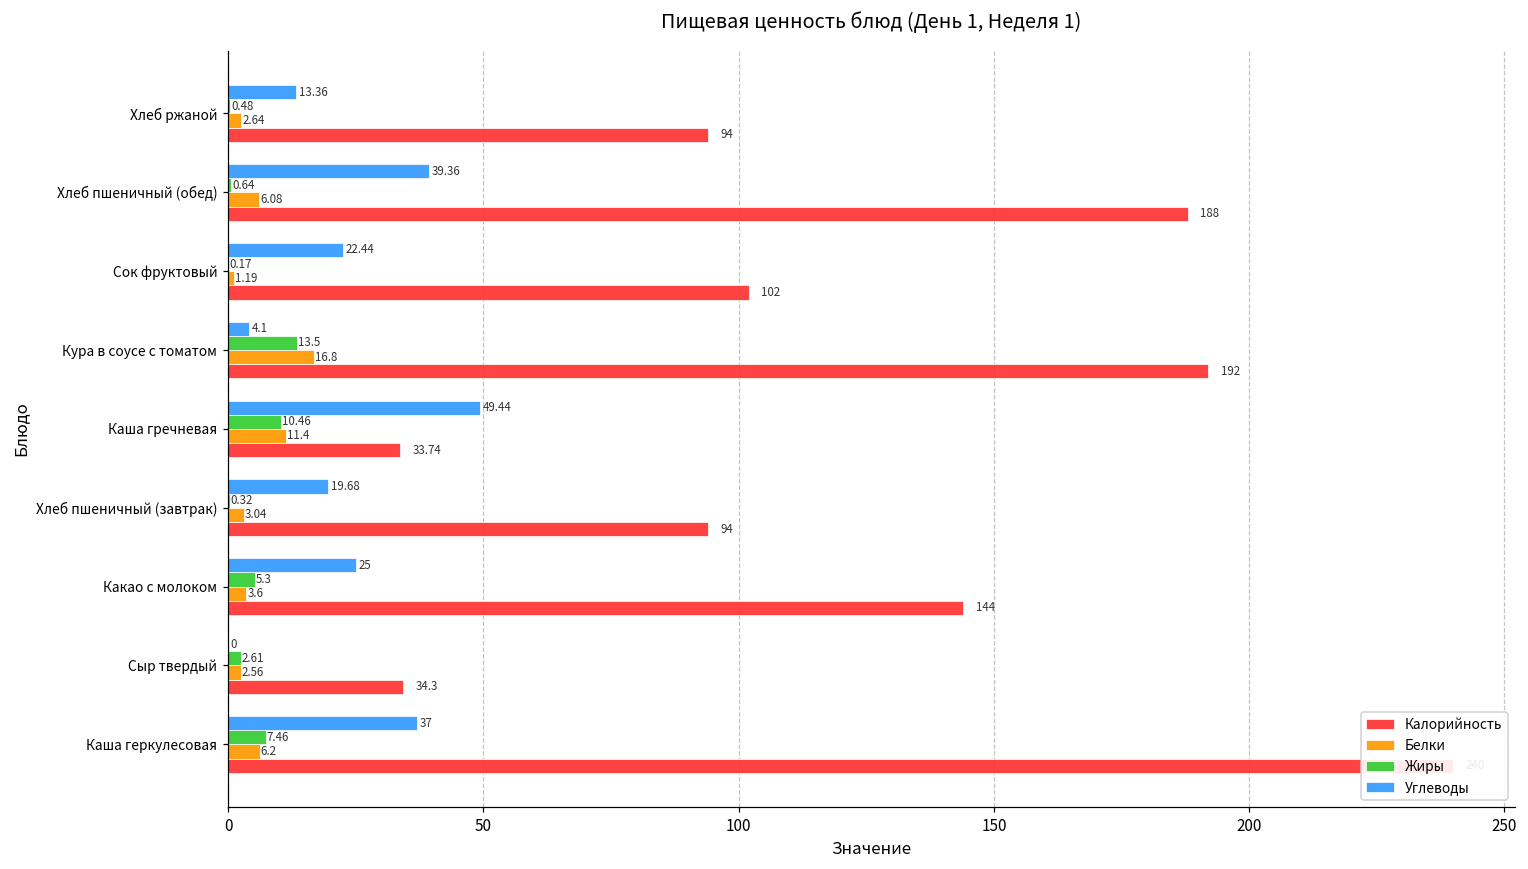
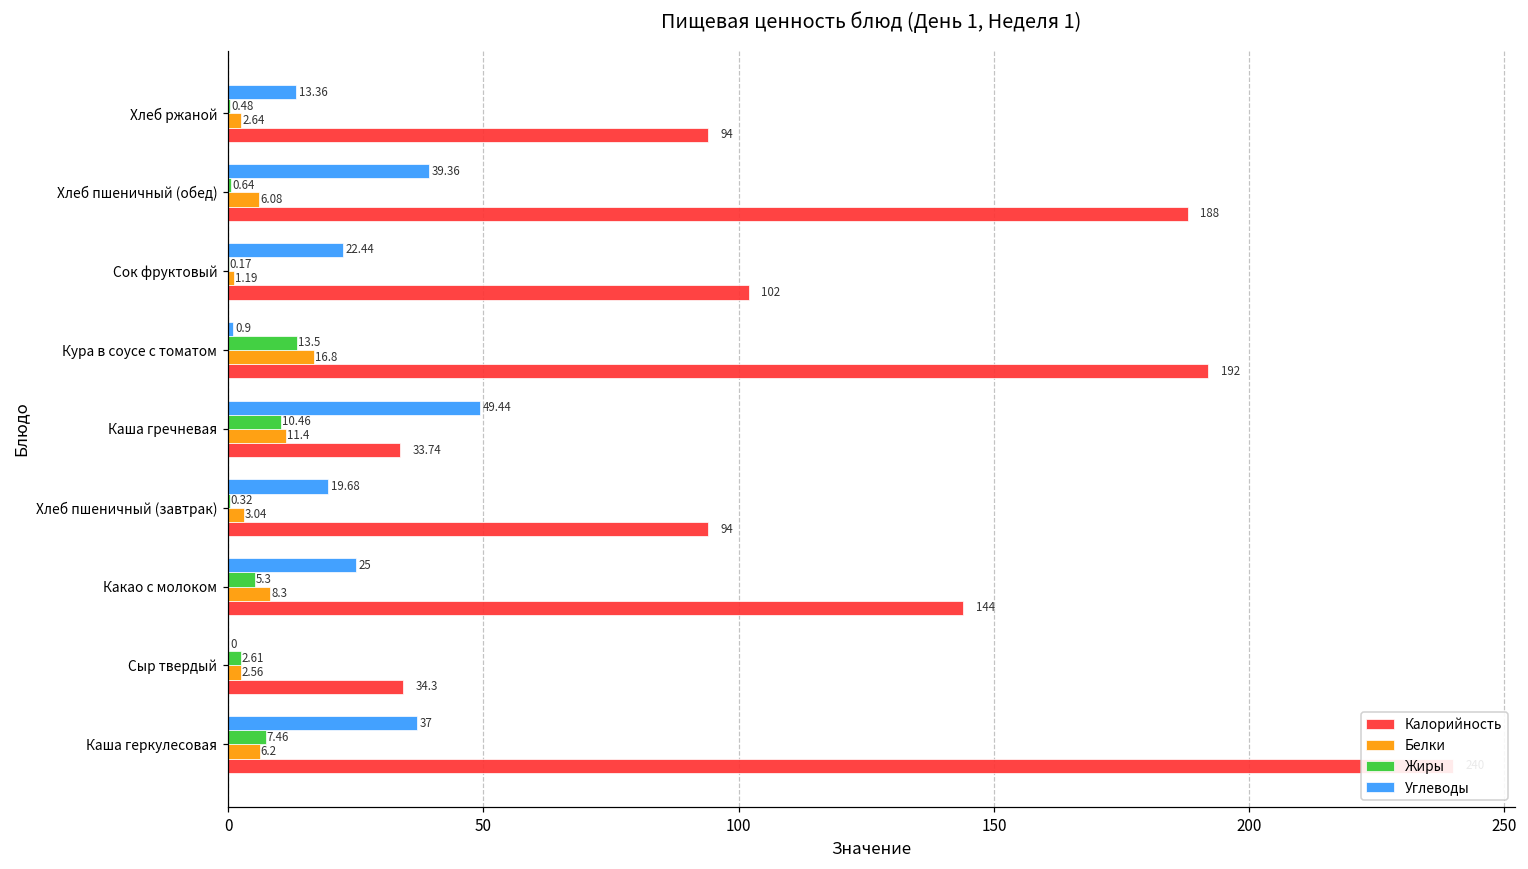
Углеводы, Кура в соусе с томатом: 4.1 -> 0.9
Белки, Какао с молоком: 3.6 -> 8.3
